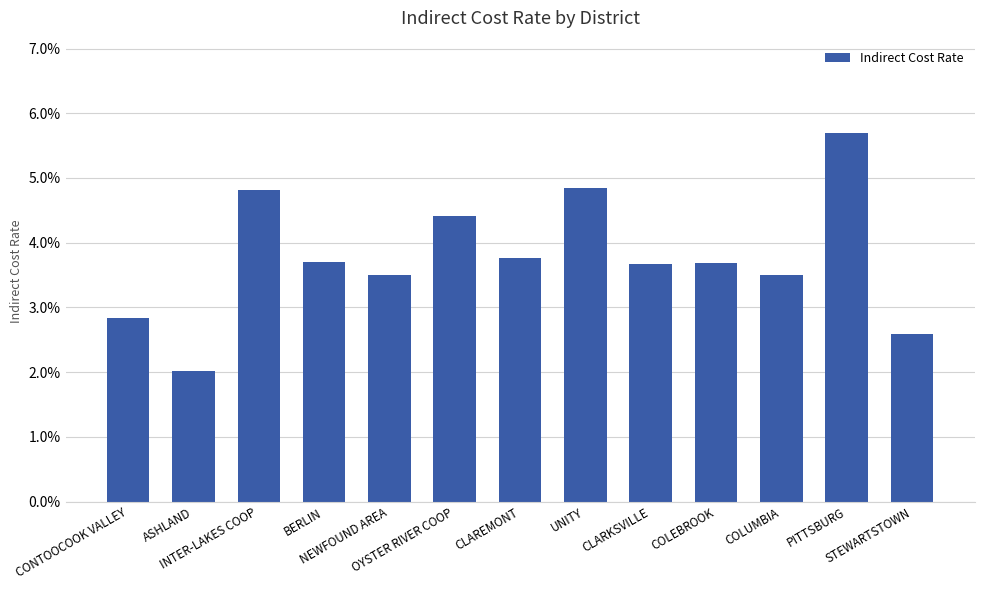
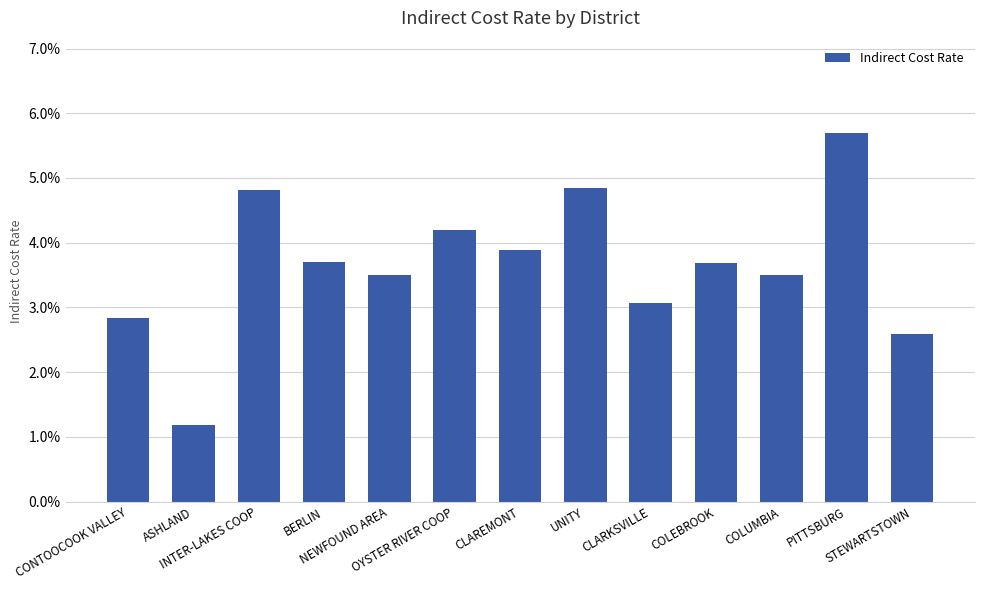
ASHLAND: 2.0% -> 1.2%
OYSTER RIVER COOP: 4.4% -> 4.2%
CLAREMONT: 3.8% -> 3.9%
CLARKSVILLE: 3.7% -> 3.1%
